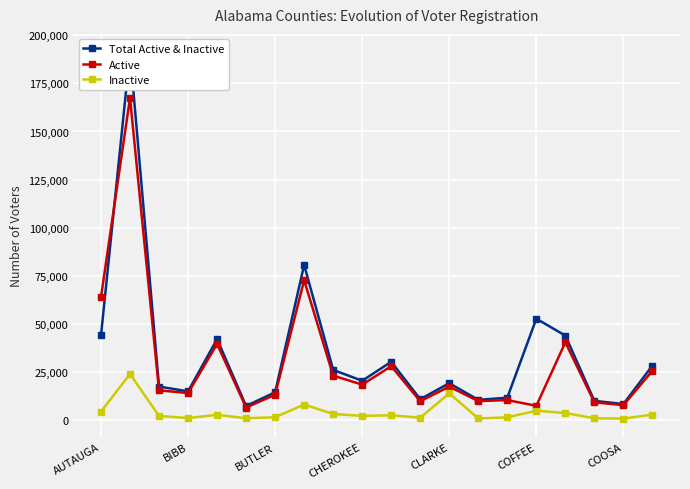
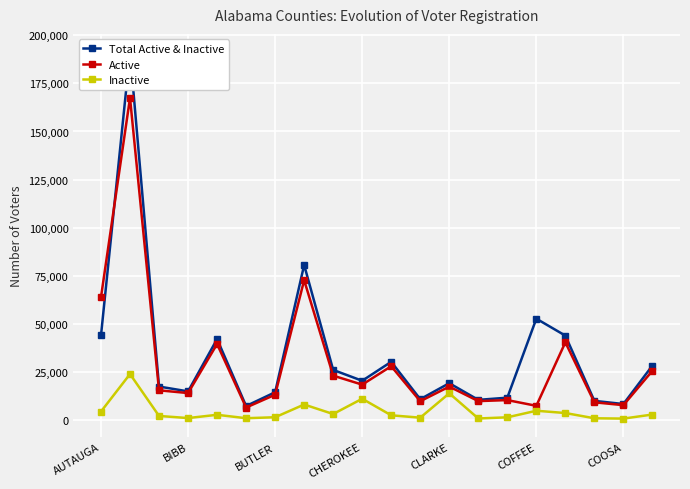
Inactive, CHEROKEE: 2,000 -> 11,000
